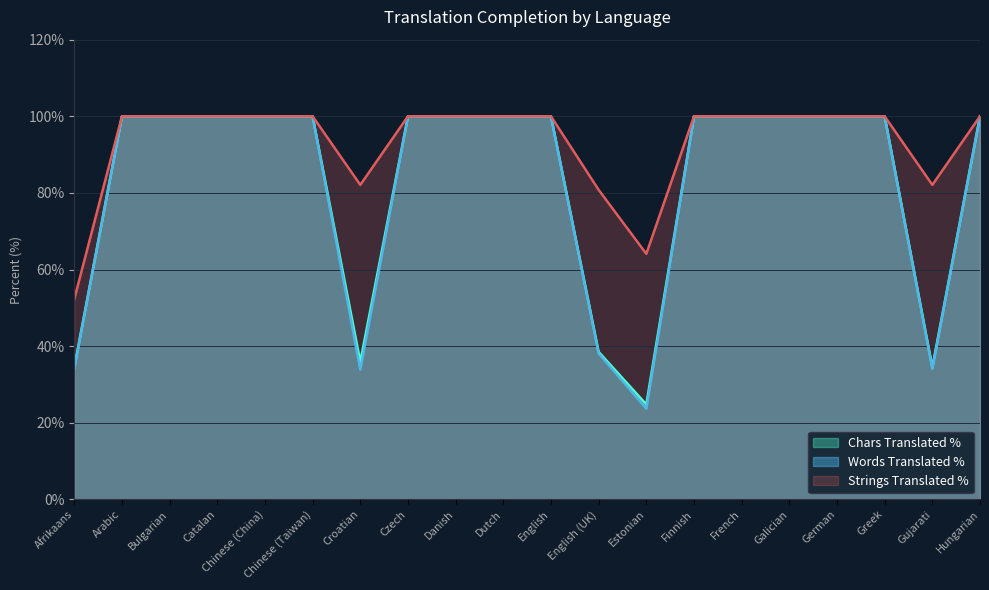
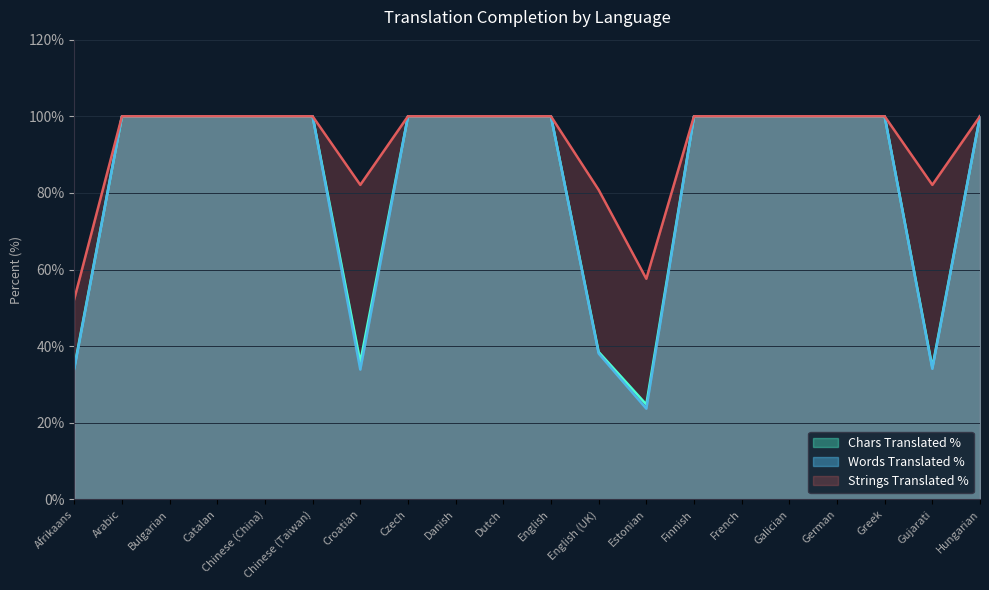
Strings Translated %, Estonian: 64% -> 58%
